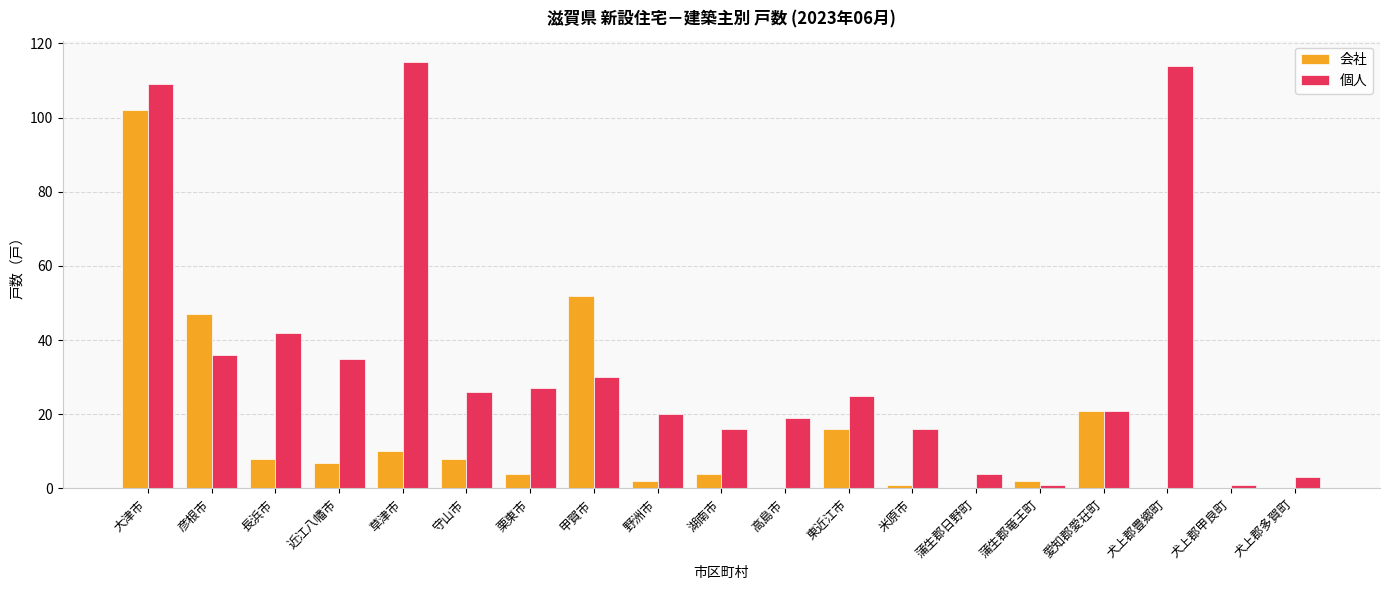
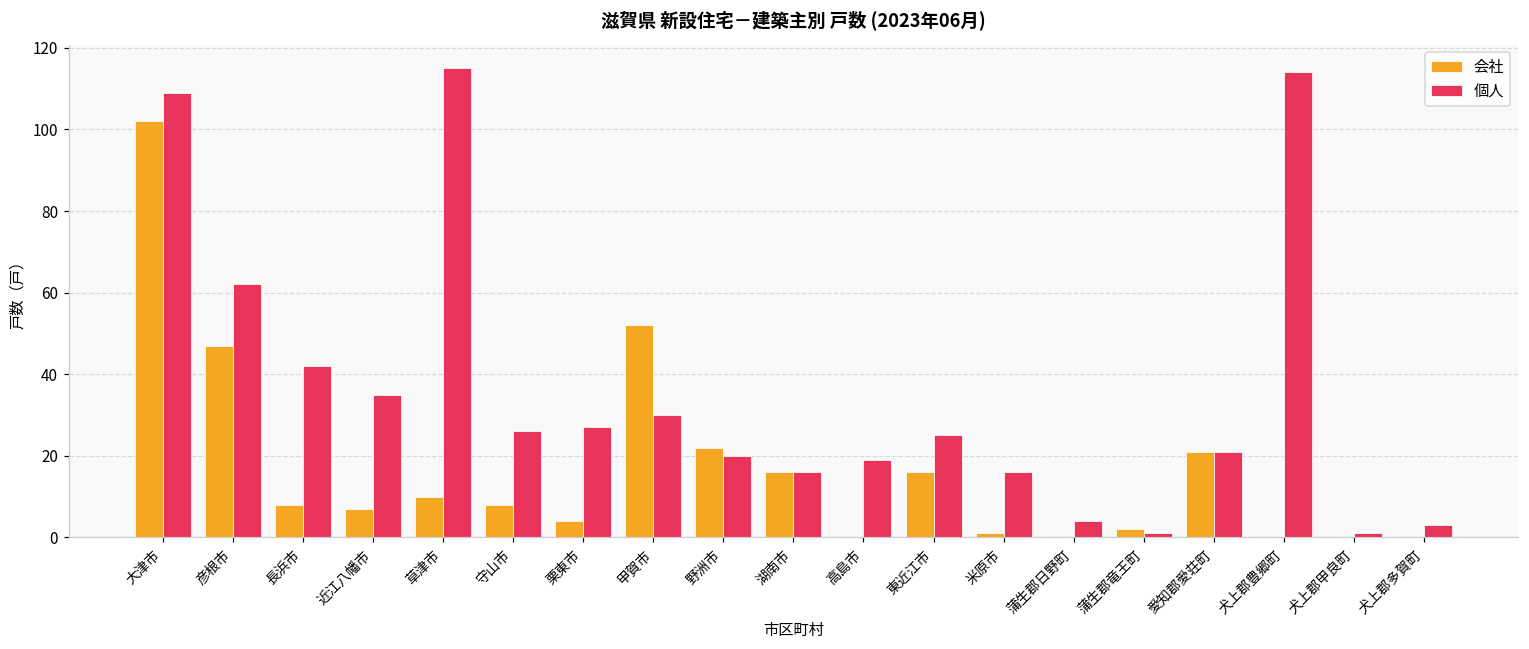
個人, 彦根市: 36 -> 62
会社, 野洲市: 2 -> 22
会社, 湖南市: 4 -> 16
